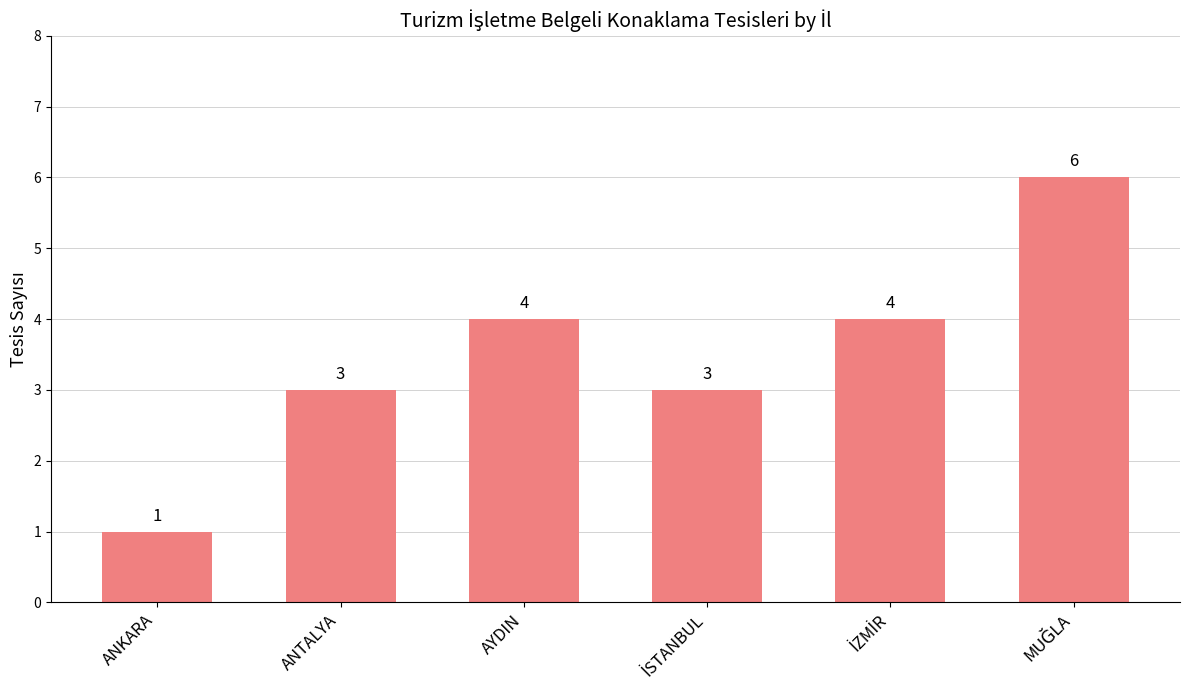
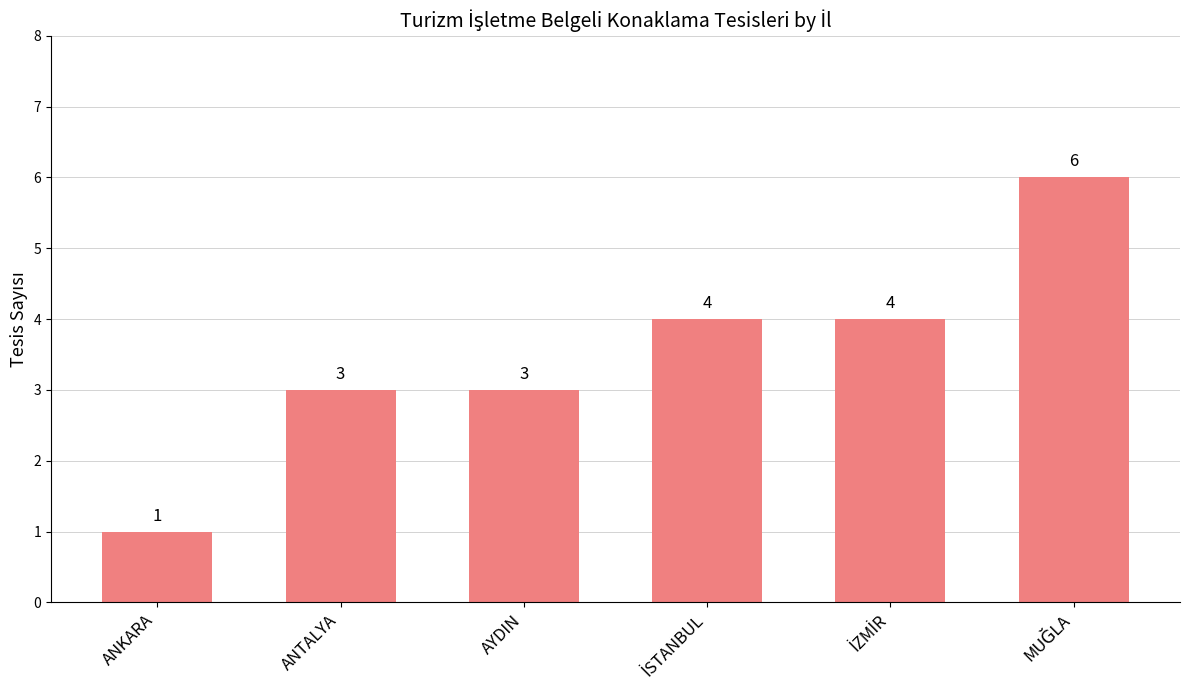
AYDIN: 4 -> 3
İSTANBUL: 3 -> 4
